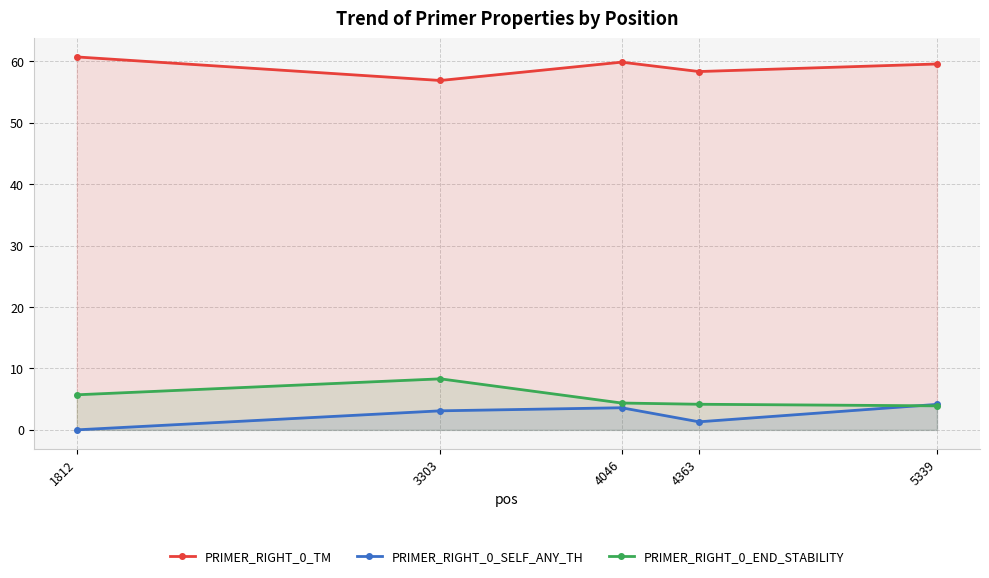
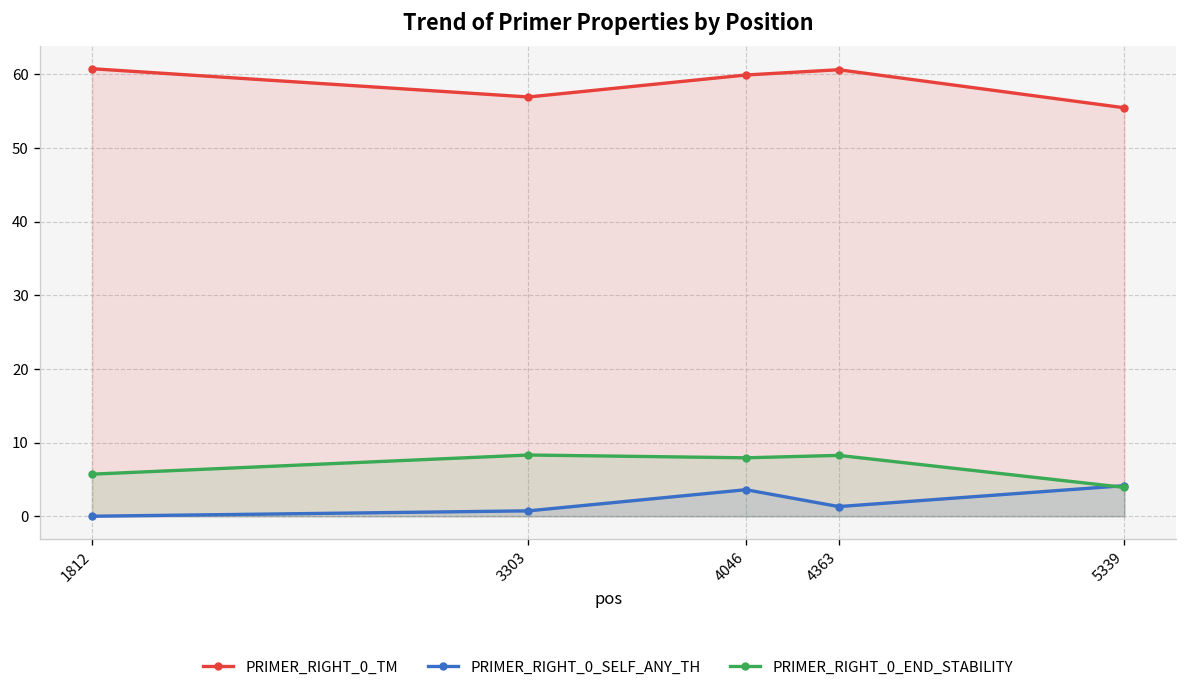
PRIMER_RIGHT_0_SELF_ANY_TH, 3303: 3 -> 1
PRIMER_RIGHT_0_END_STABILITY, 4046: 4 -> 8
PRIMER_RIGHT_0_TM, 4363: 58 -> 61
PRIMER_RIGHT_0_END_STABILITY, 4363: 4 -> 8
PRIMER_RIGHT_0_TM, 5339: 60 -> 55
